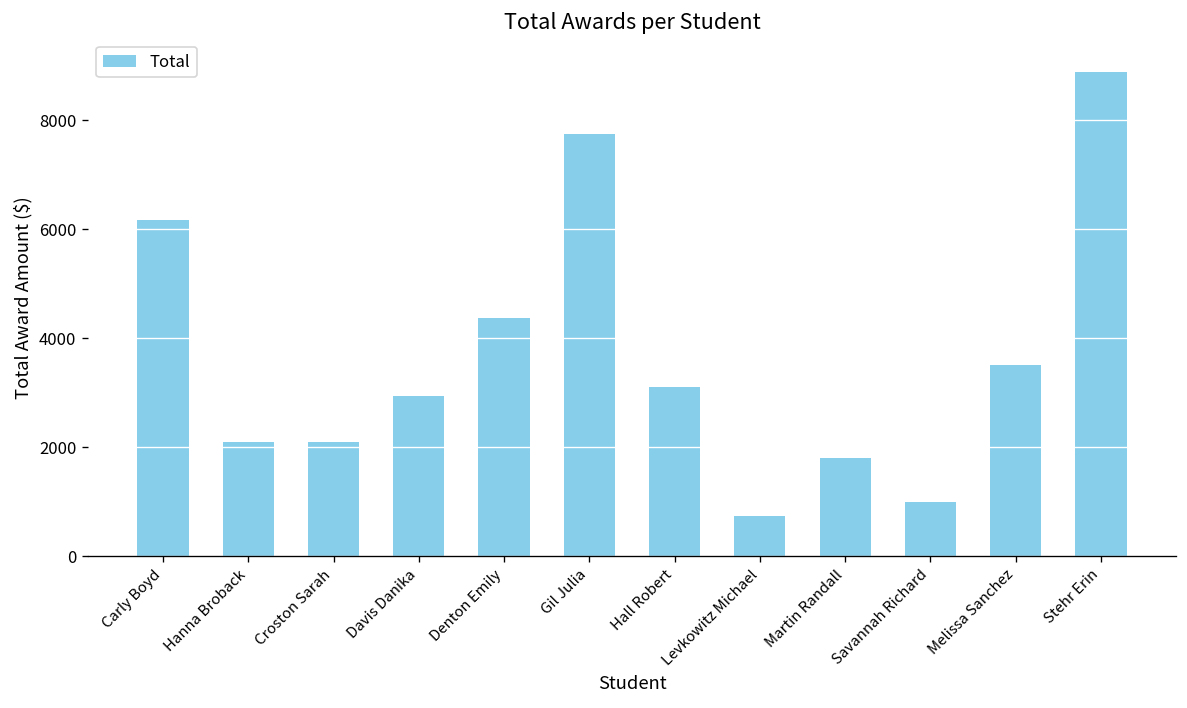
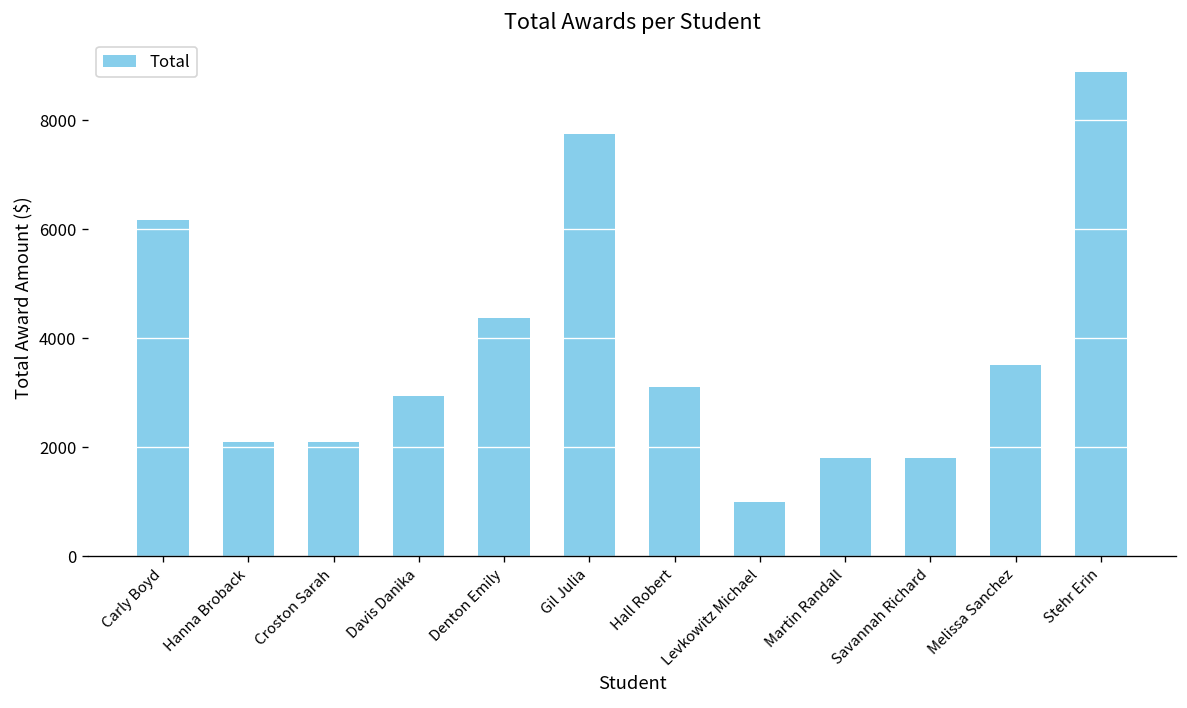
Levkowitz Michael: 700 -> 1000
Savannah Richard: 1000 -> 1800
